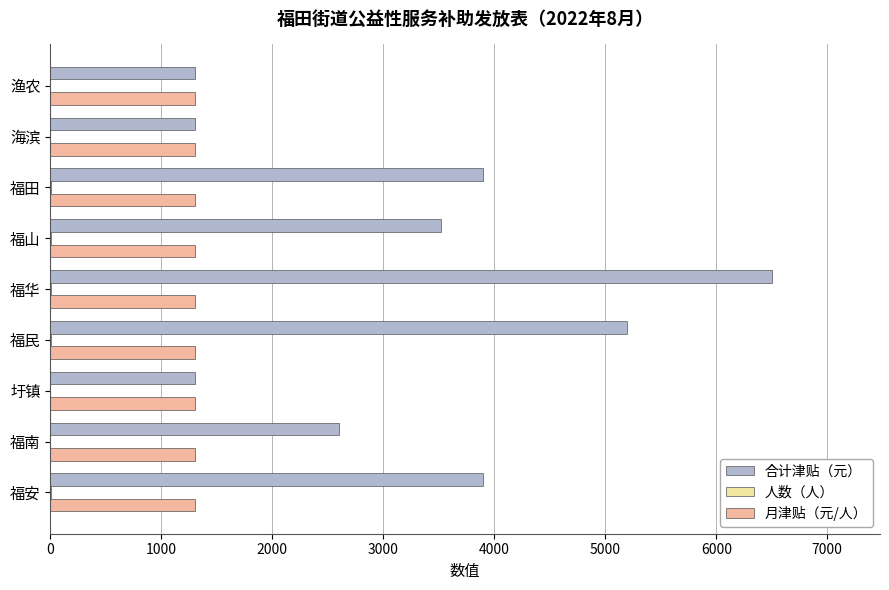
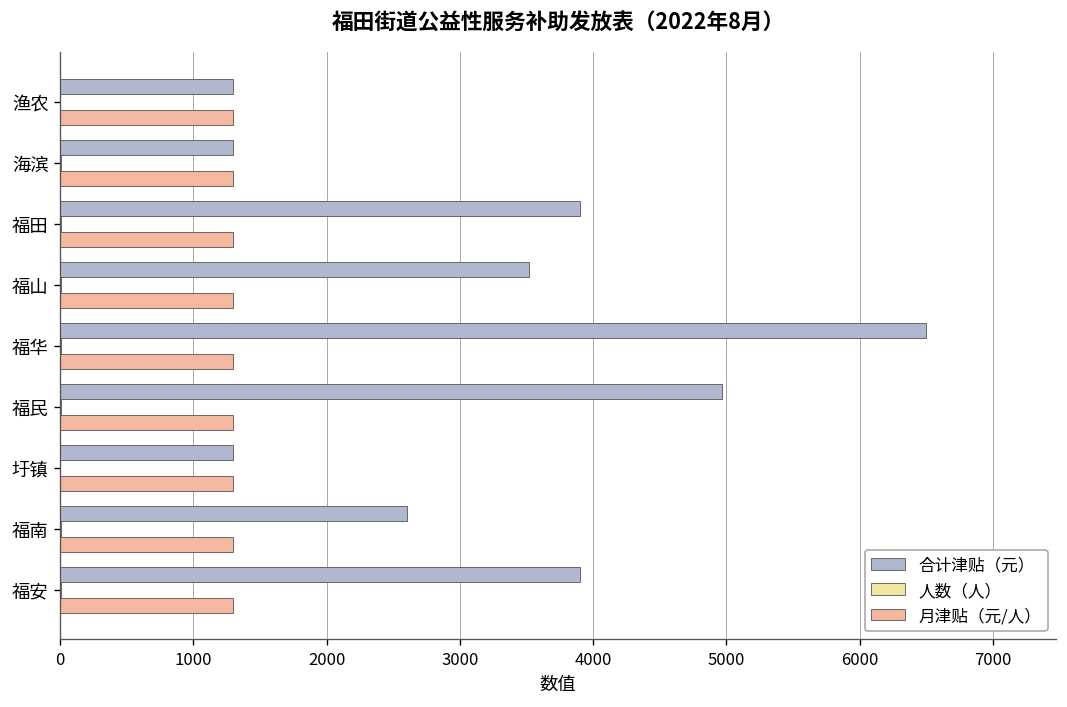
合计津贴（元）, 福民: 5200 -> 4970
